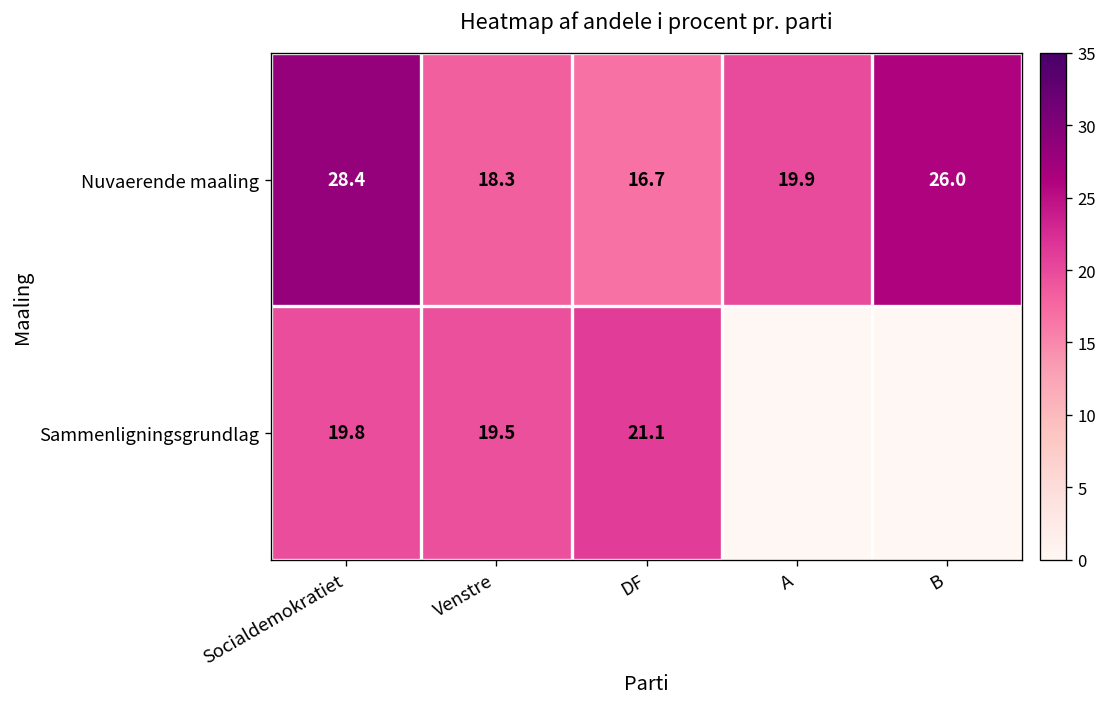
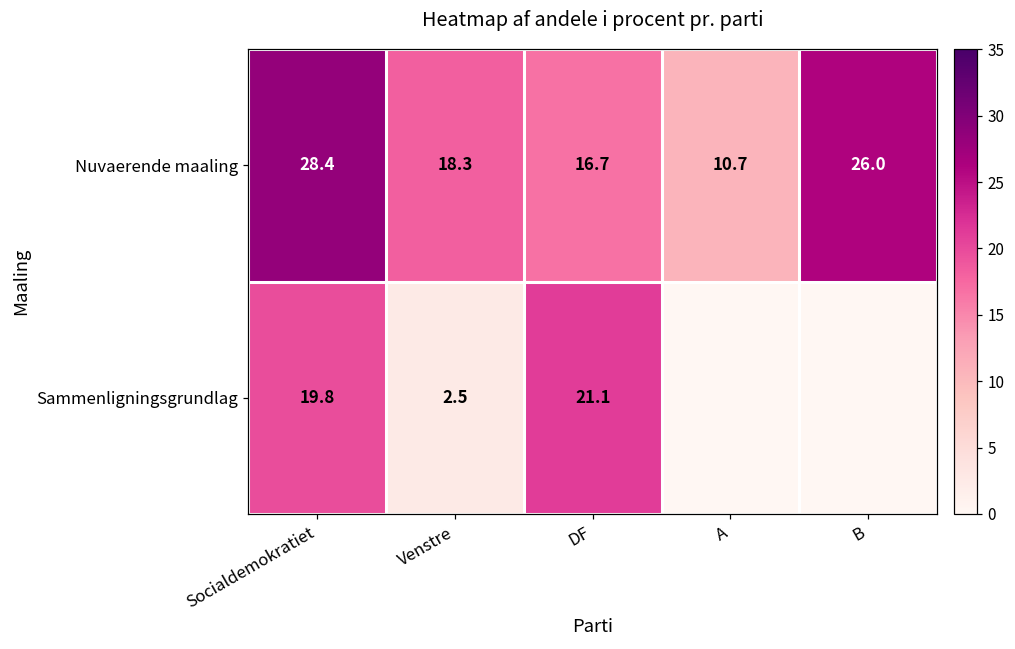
Nuvaerende maaling, A: 19.9 -> 10.7
Sammenligningsgrundlag, Venstre: 19.5 -> 2.5
